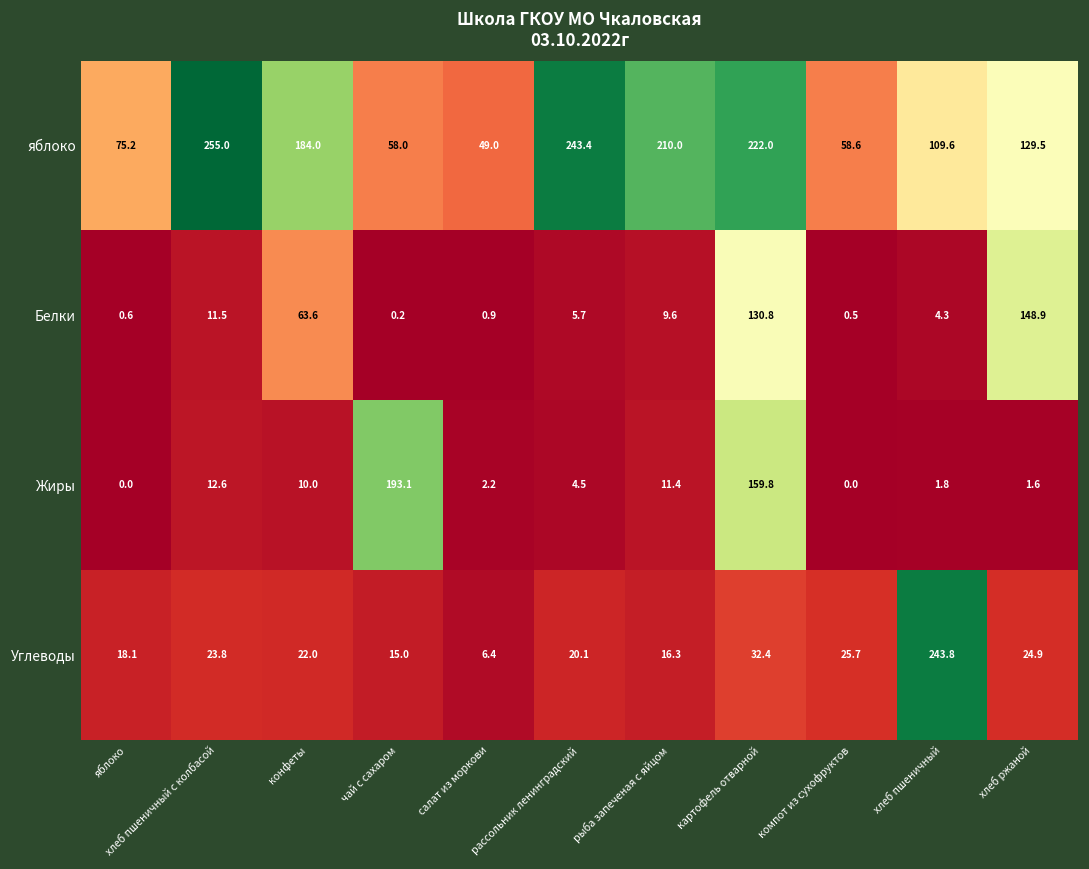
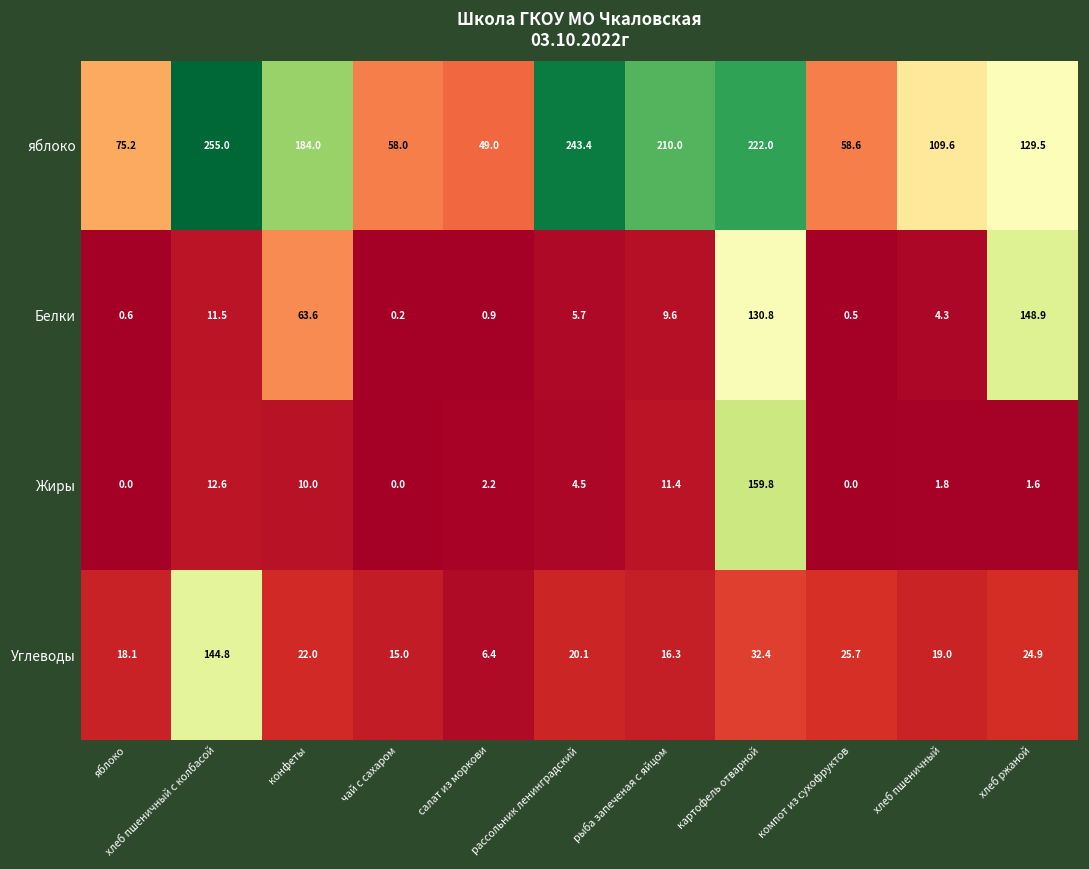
Жиры, чай с сахаром: 193.1 -> 0.0
Углеводы, хлеб пшеничный с колбасой: 23.8 -> 144.8
Углеводы, хлеб пшеничный: 243.8 -> 19.0
